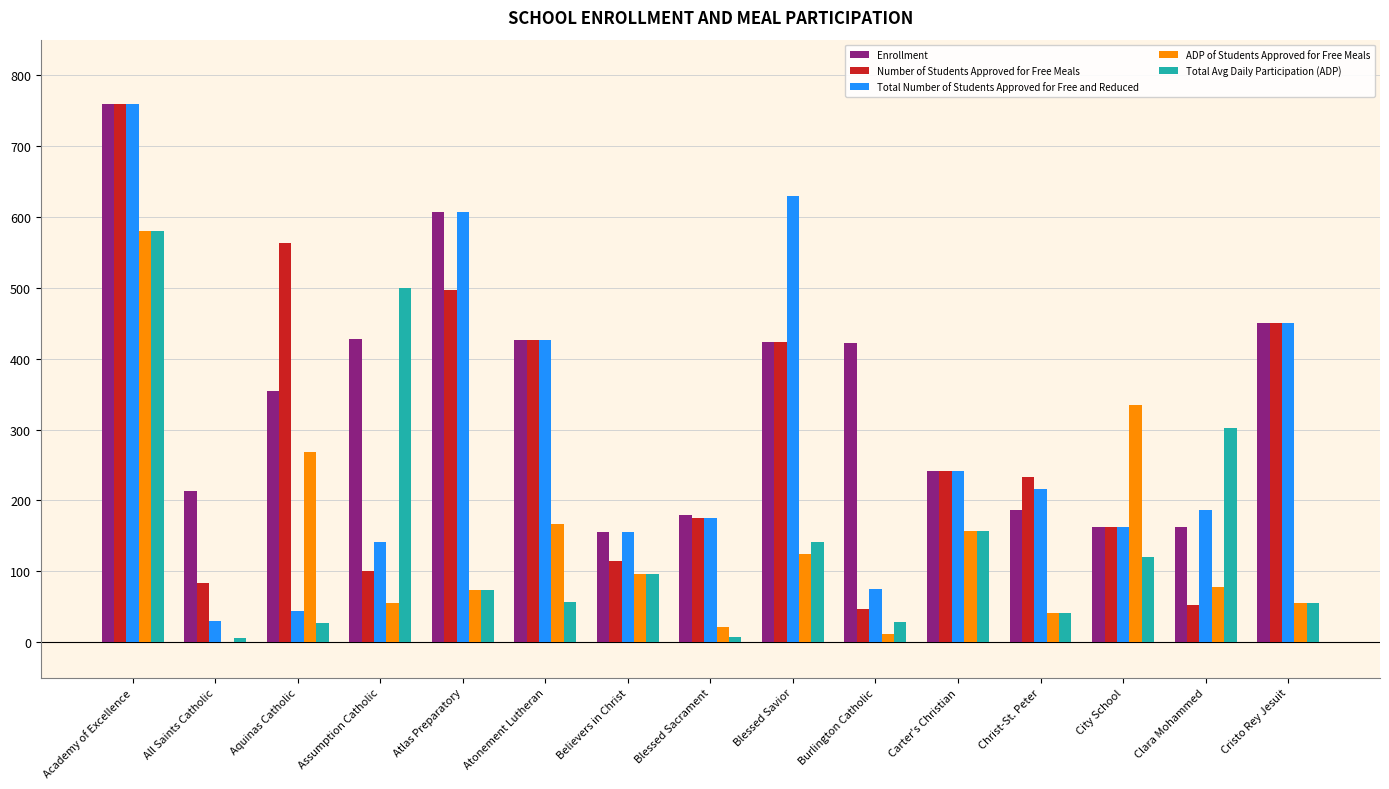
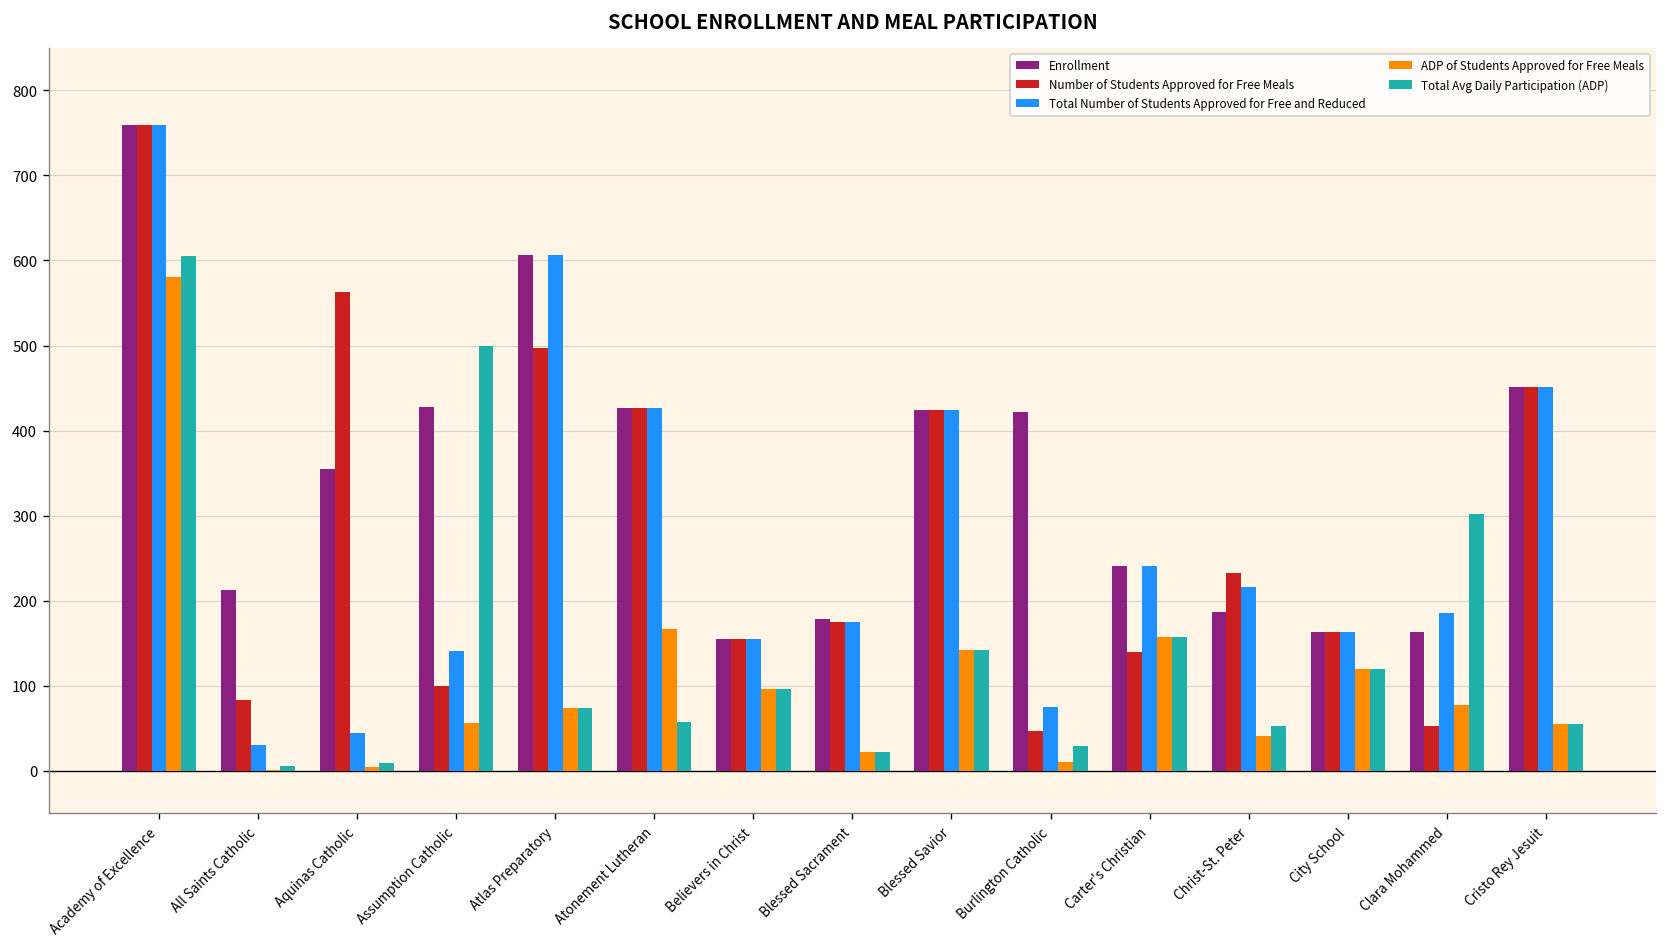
Total Avg Daily Participation (ADP), Academy of Excellence: 580 -> 610
ADP of Students Approved for Free Meals, Aquinas Catholic: 270 -> 0
Total Avg Daily Participation (ADP), Aquinas Catholic: 30 -> 10
Number of Students Approved for Free Meals, Believers in Christ: 120 -> 160
Total Avg Daily Participation (ADP), Blessed Sacrament: 10 -> 20
Total Number of Students Approved for Free and Reduced, Blessed Savior: 630 -> 420
ADP of Students Approved for Free Meals, Blessed Savior: 120 -> 140
Number of Students Approved for Free Meals, Carter's Christian: 240 -> 140
Total Avg Daily Participation (ADP), Christ-St. Peter: 40 -> 50
ADP of Students Approved for Free Meals, City School: 340 -> 120
